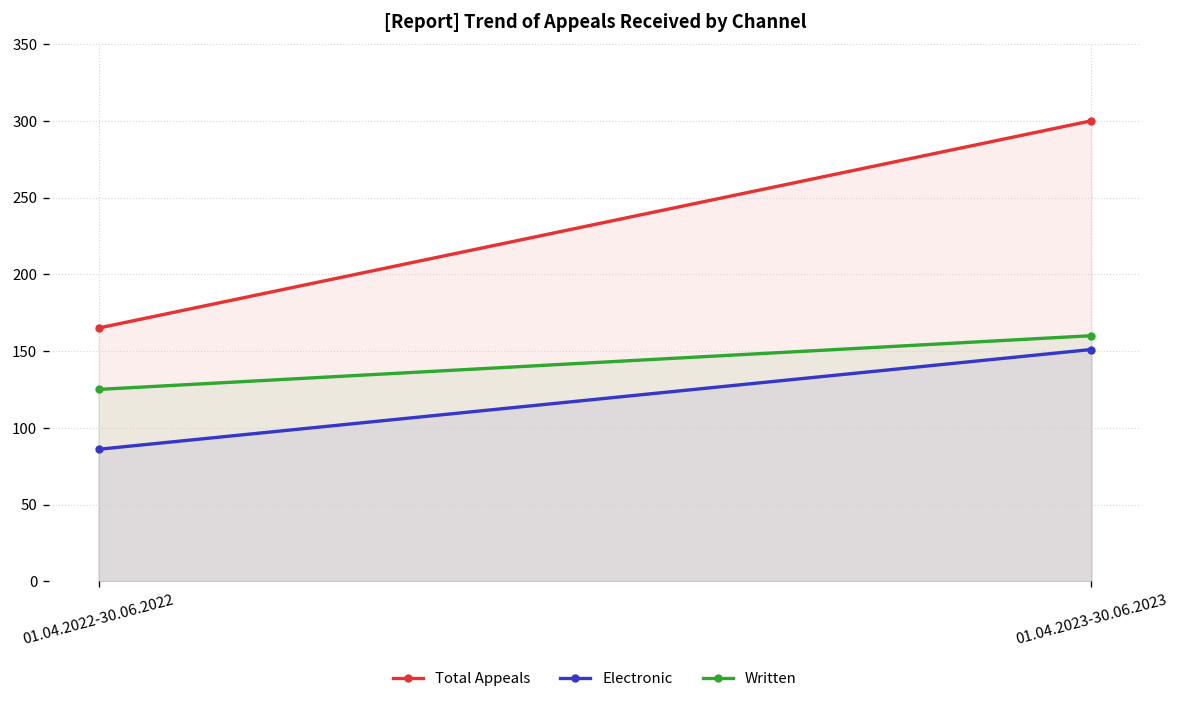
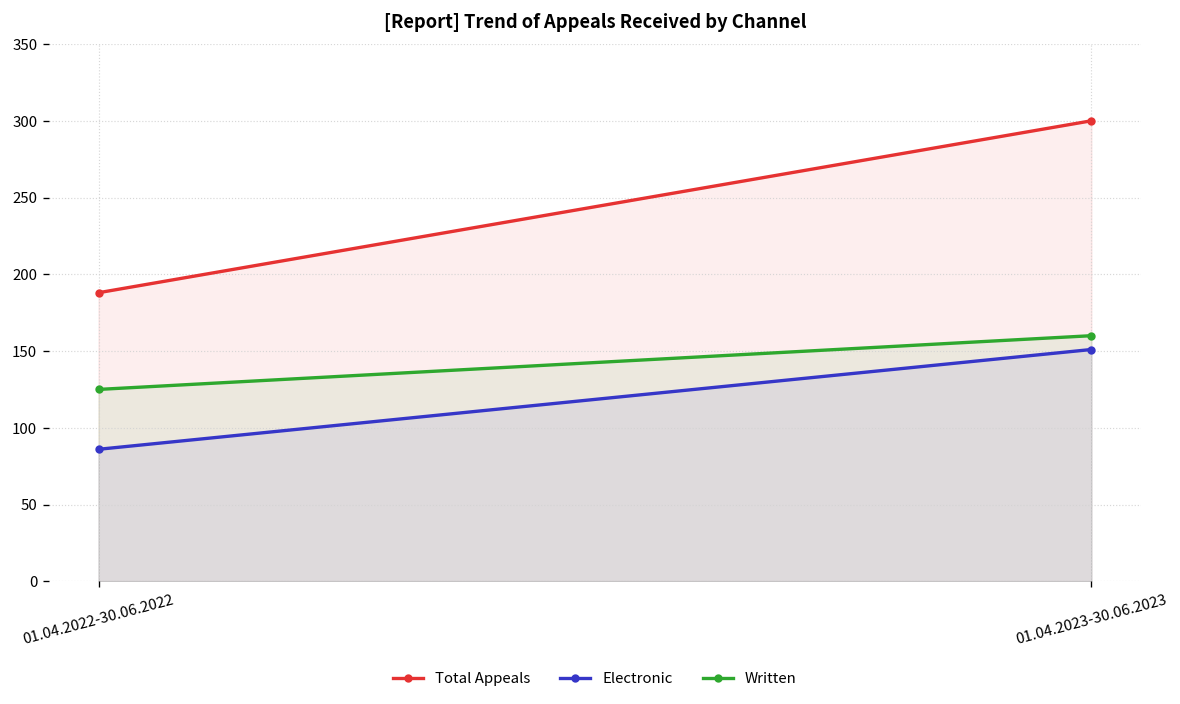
Total Appeals, 01.04.2022-30.06.2022: 165 -> 188
